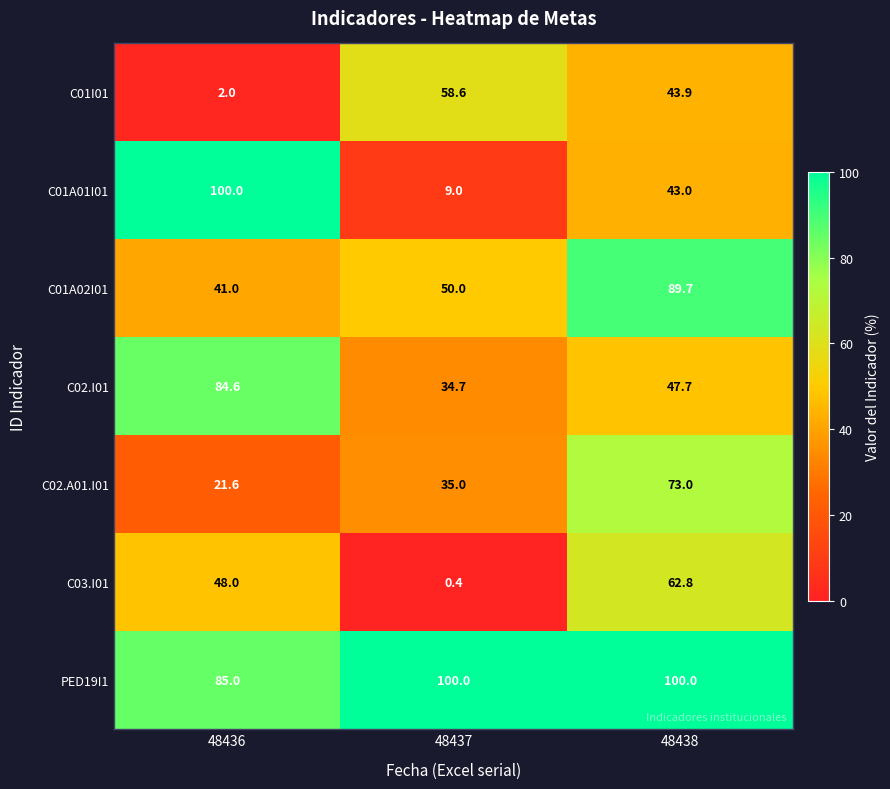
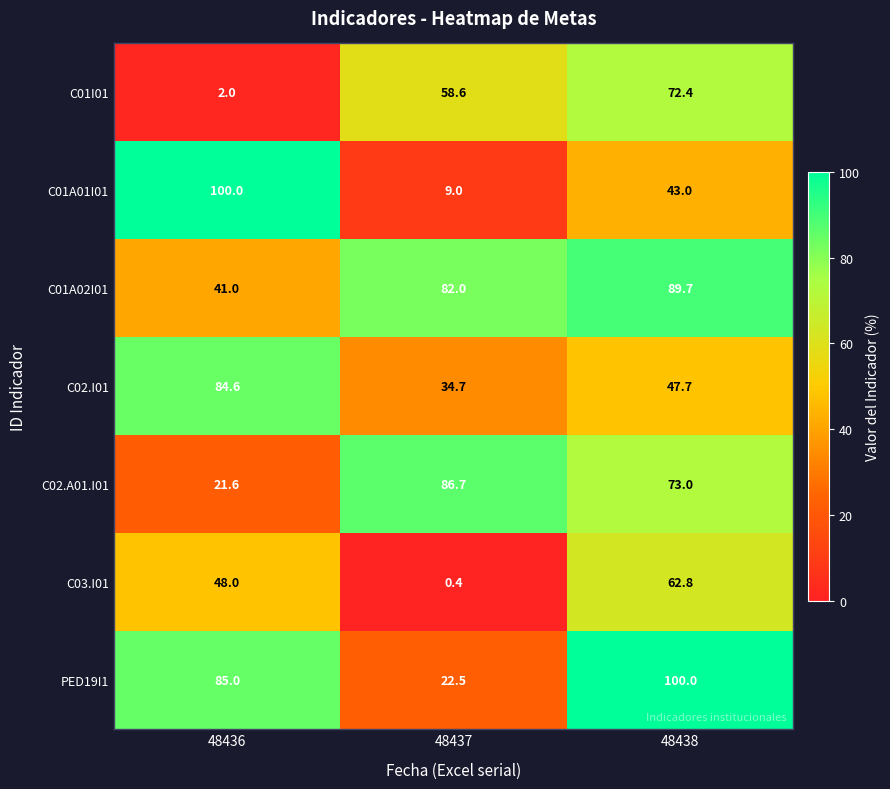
C01I01, 48438: 43.9 -> 72.4
C01A02I01, 48437: 50.0 -> 82.0
C02.A01.I01, 48437: 35.0 -> 86.7
PED19I1, 48437: 100.0 -> 22.5
